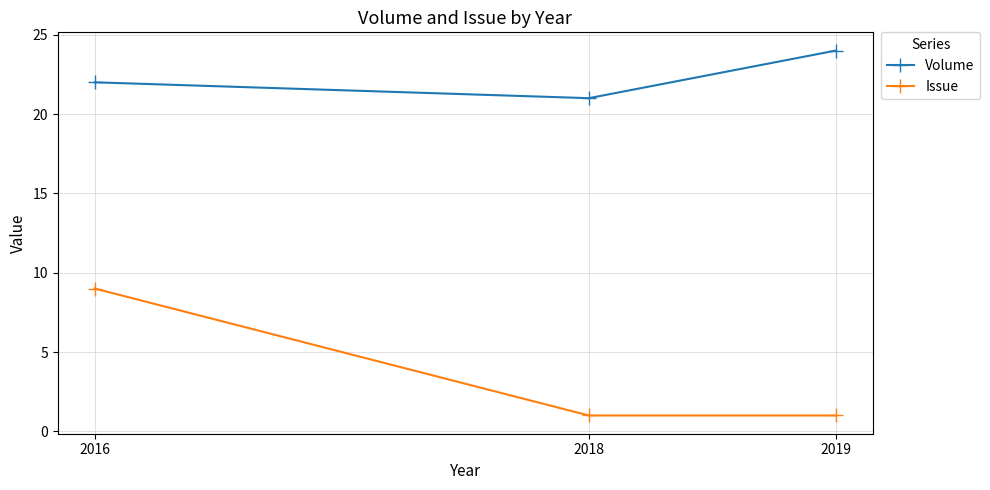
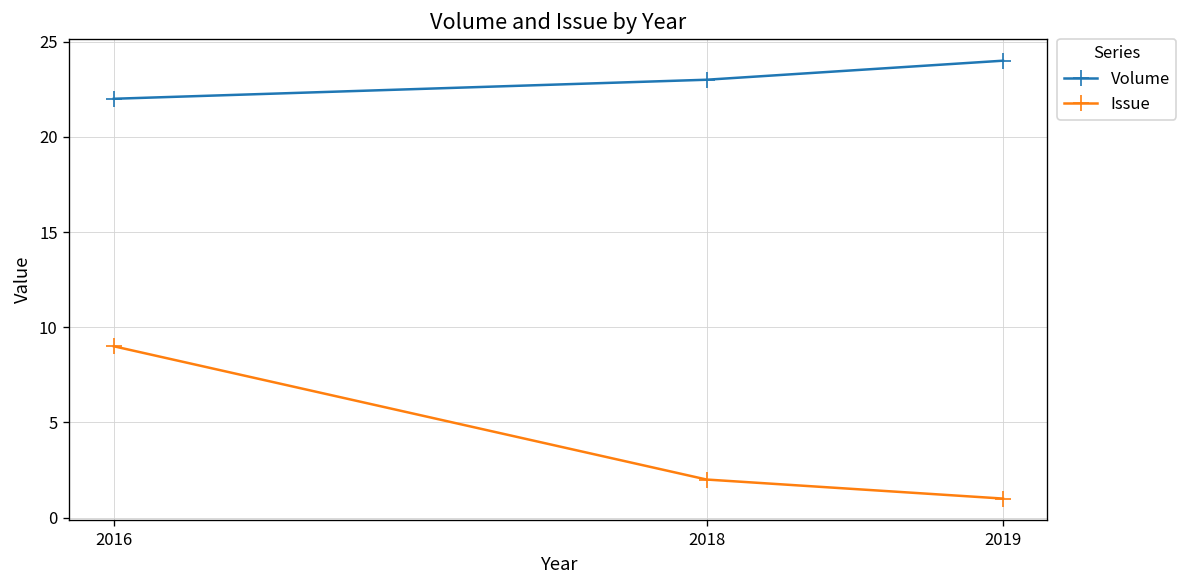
Volume, 2018: 21 -> 23
Issue, 2018: 1 -> 2
